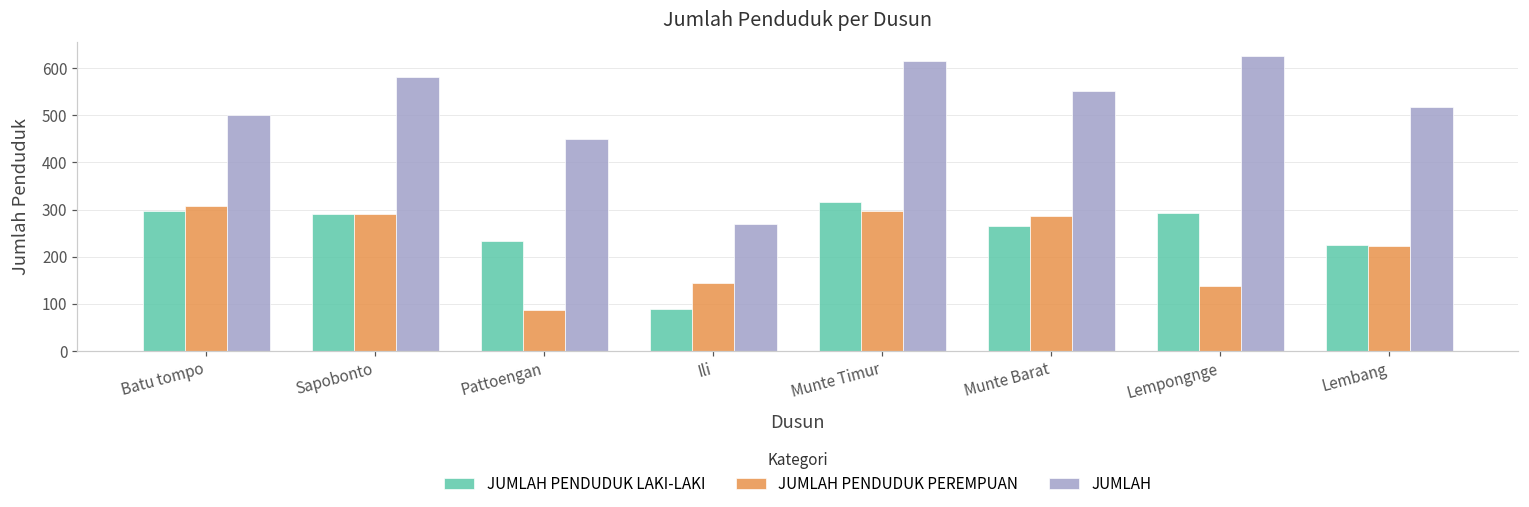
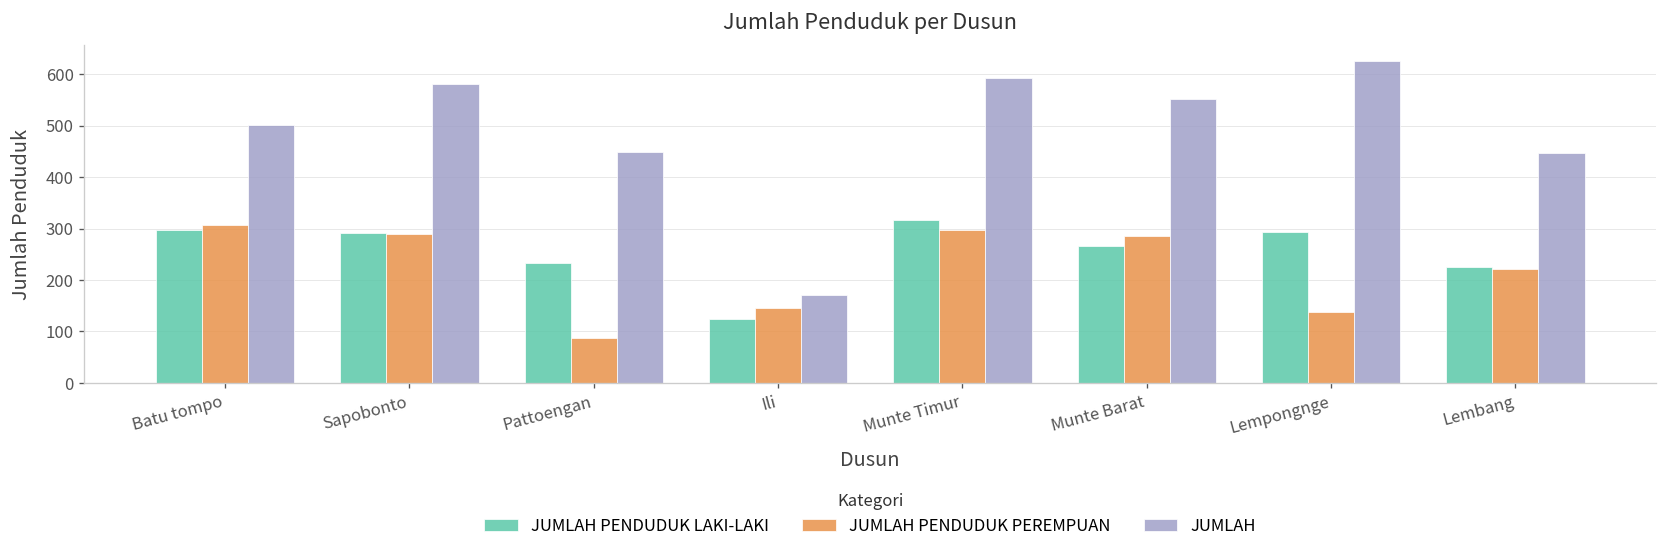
JUMLAH PENDUDUK LAKI-LAKI, Ili: 90 -> 120
JUMLAH, Ili: 270 -> 170
JUMLAH, Munte Timur: 620 -> 590
JUMLAH, Lembang: 520 -> 450
